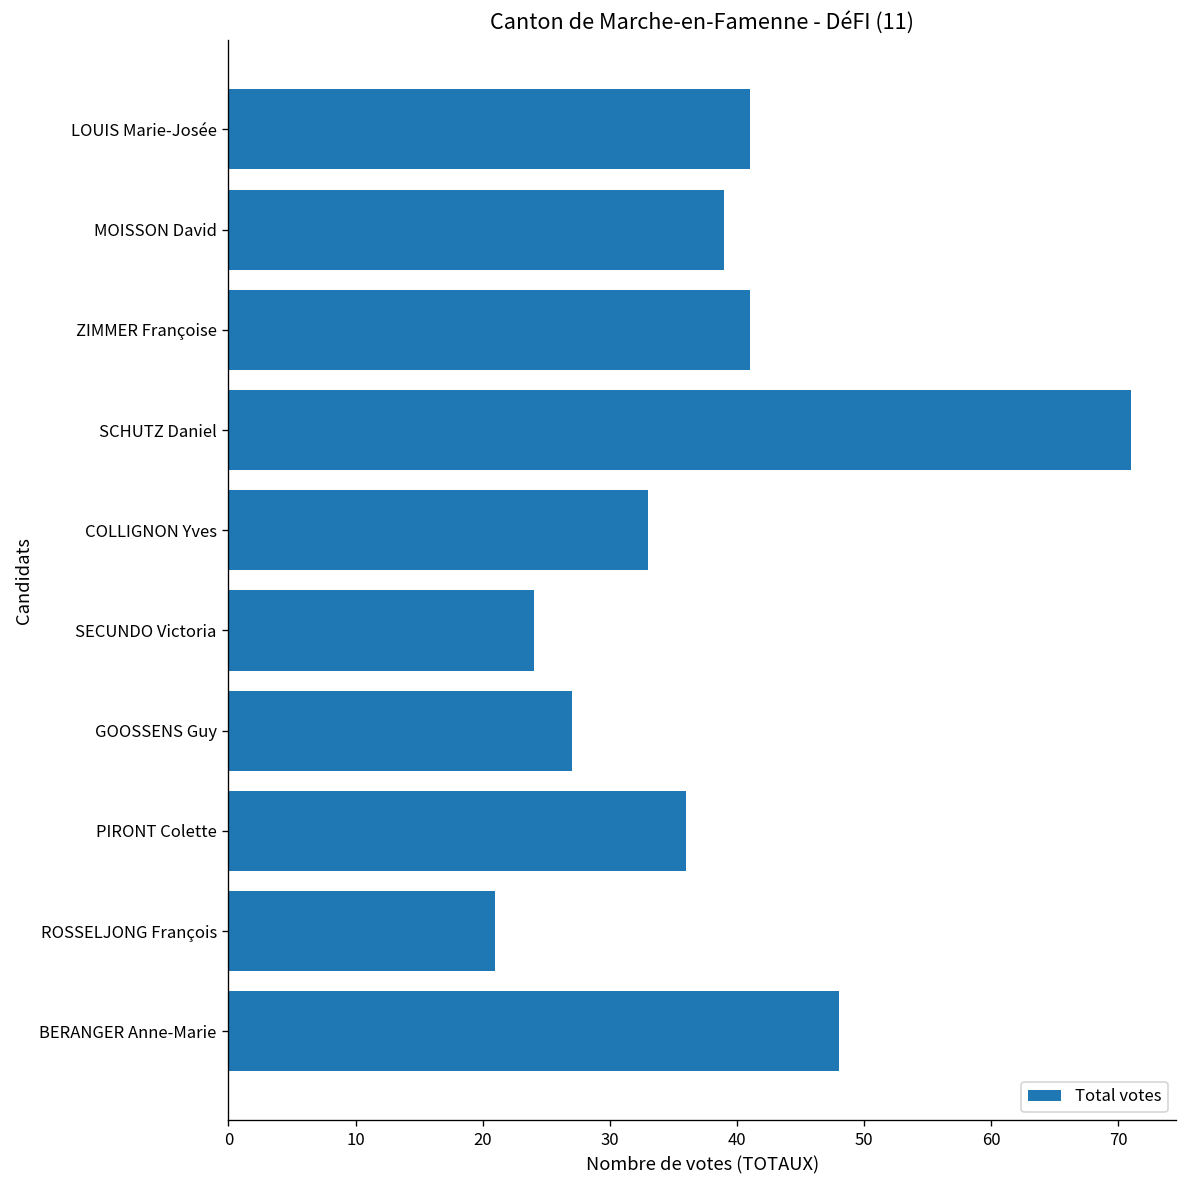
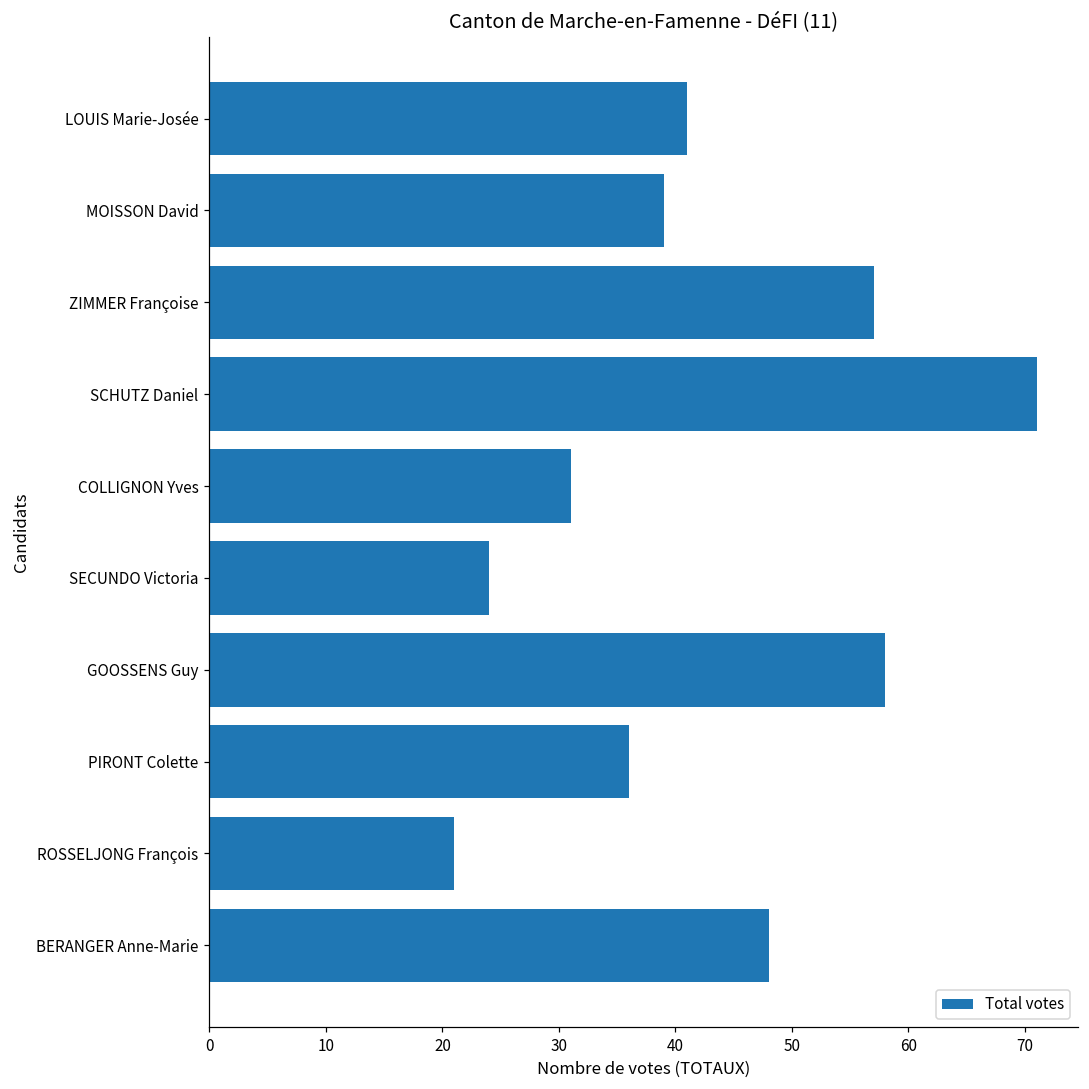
ZIMMER Françoise: 41 -> 57
COLLIGNON Yves: 33 -> 31
GOOSSENS Guy: 27 -> 58
